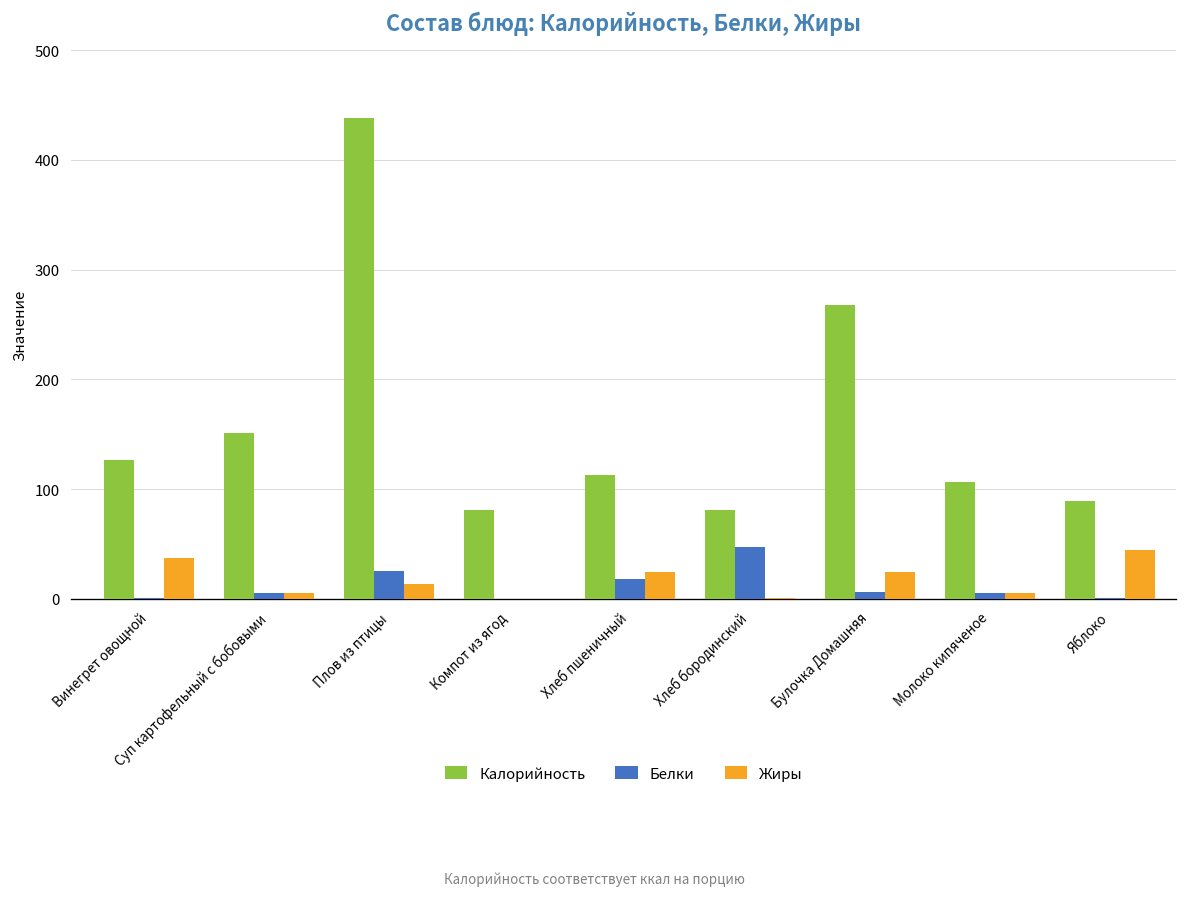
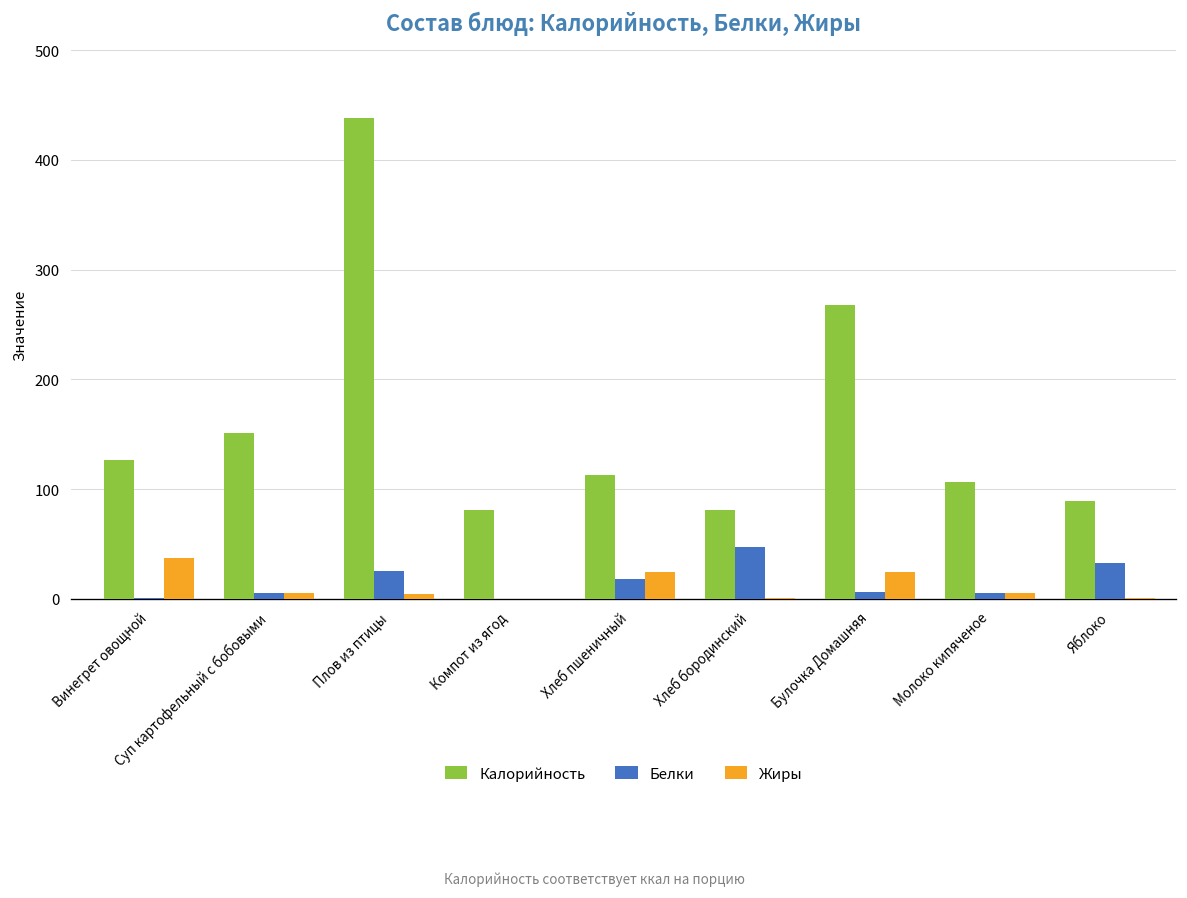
Жиры, Плов из птицы: 10 -> 0
Белки, Яблоко: 0 -> 30
Жиры, Яблоко: 50 -> 0
